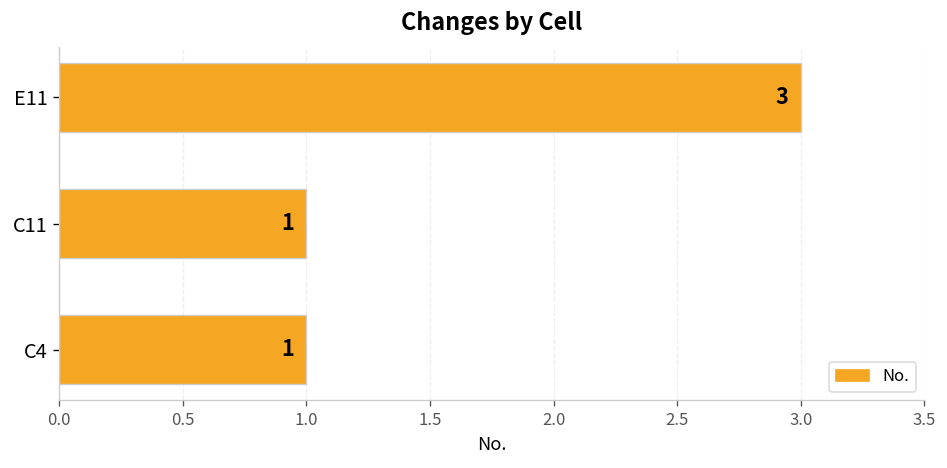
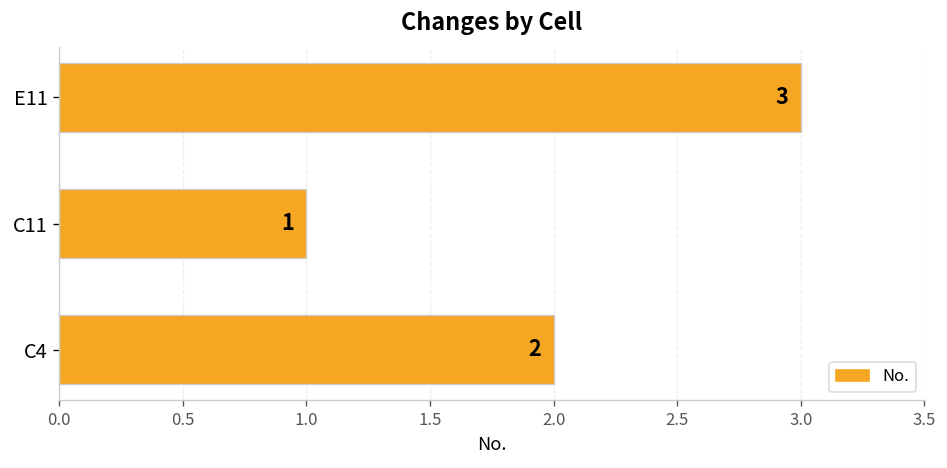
C4: 1 -> 2
